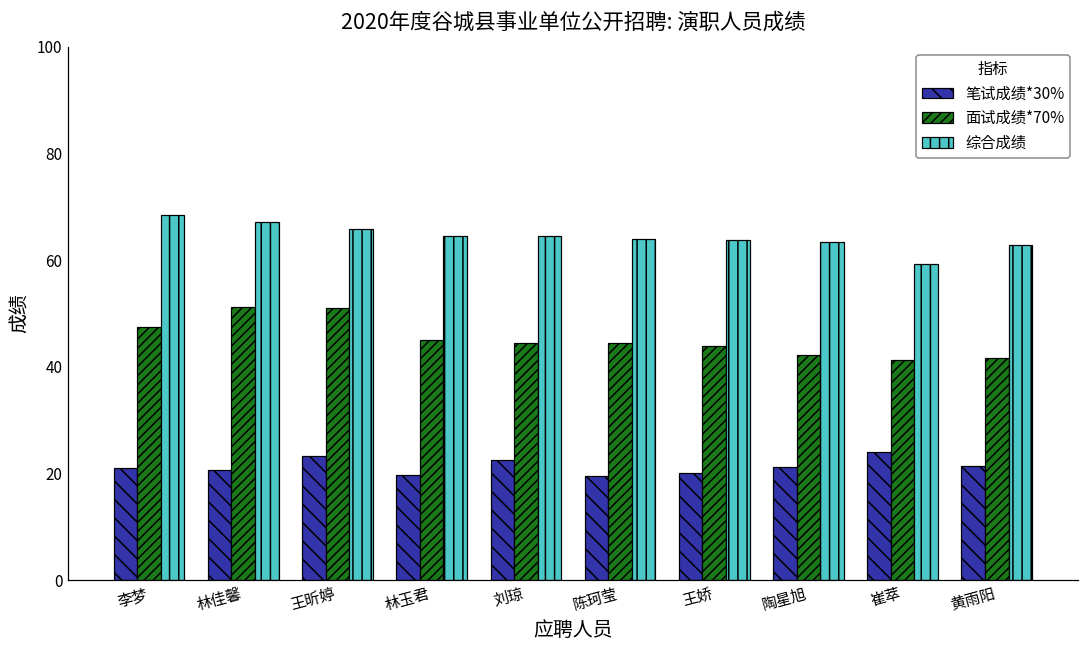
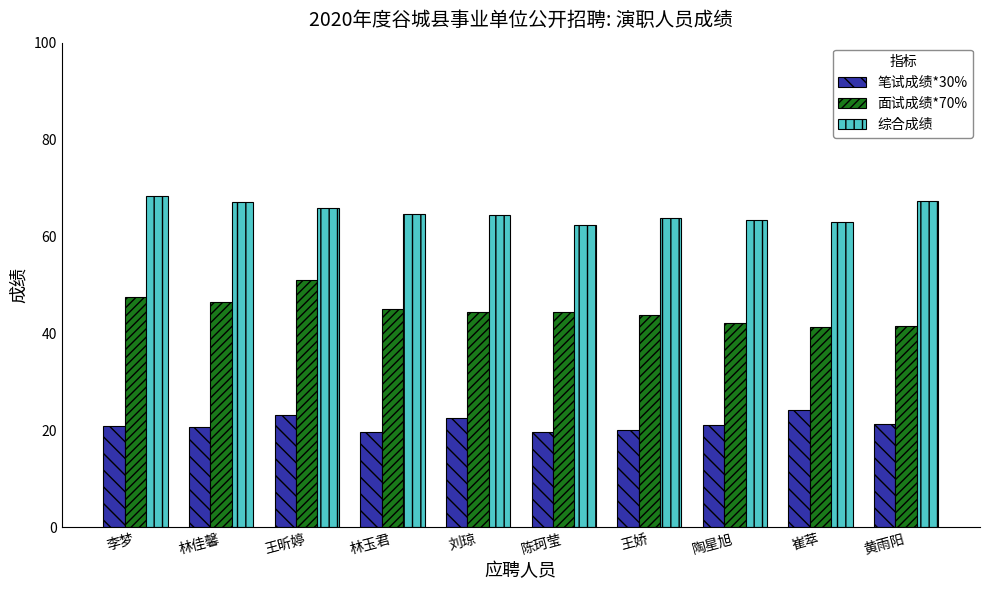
面试成绩*70%, 林佳馨: 51 -> 46
综合成绩, 陈珂莹: 64 -> 62
综合成绩, 崔萃: 59 -> 63
综合成绩, 黄雨阳: 63 -> 67
